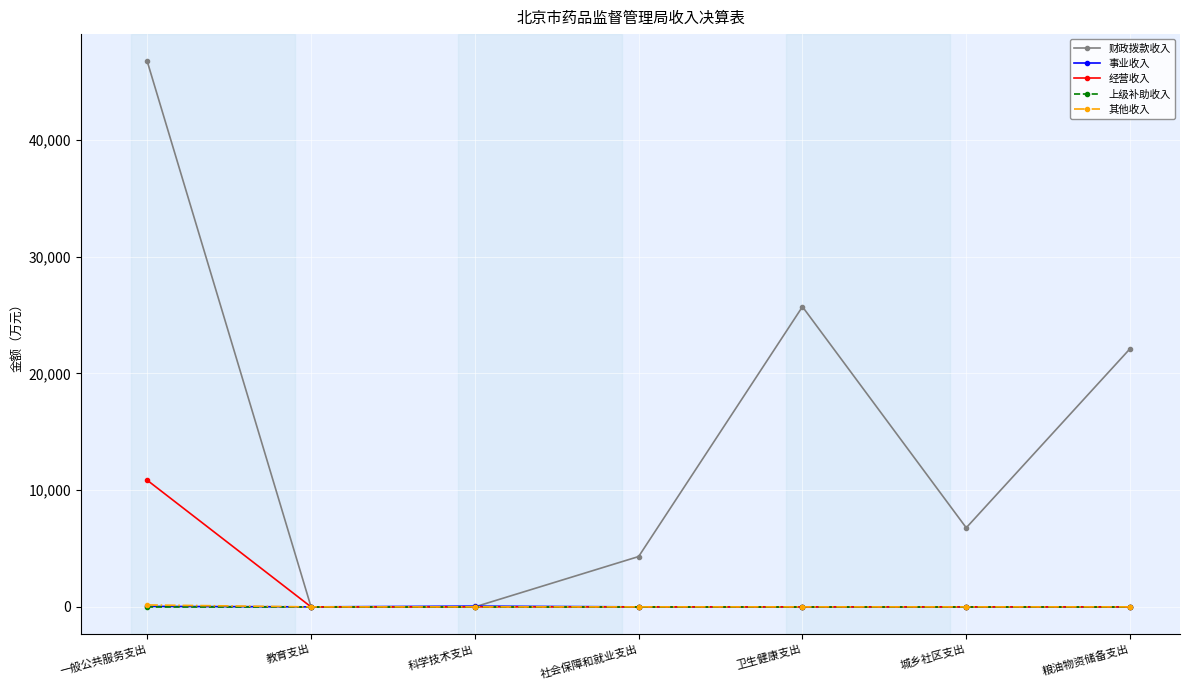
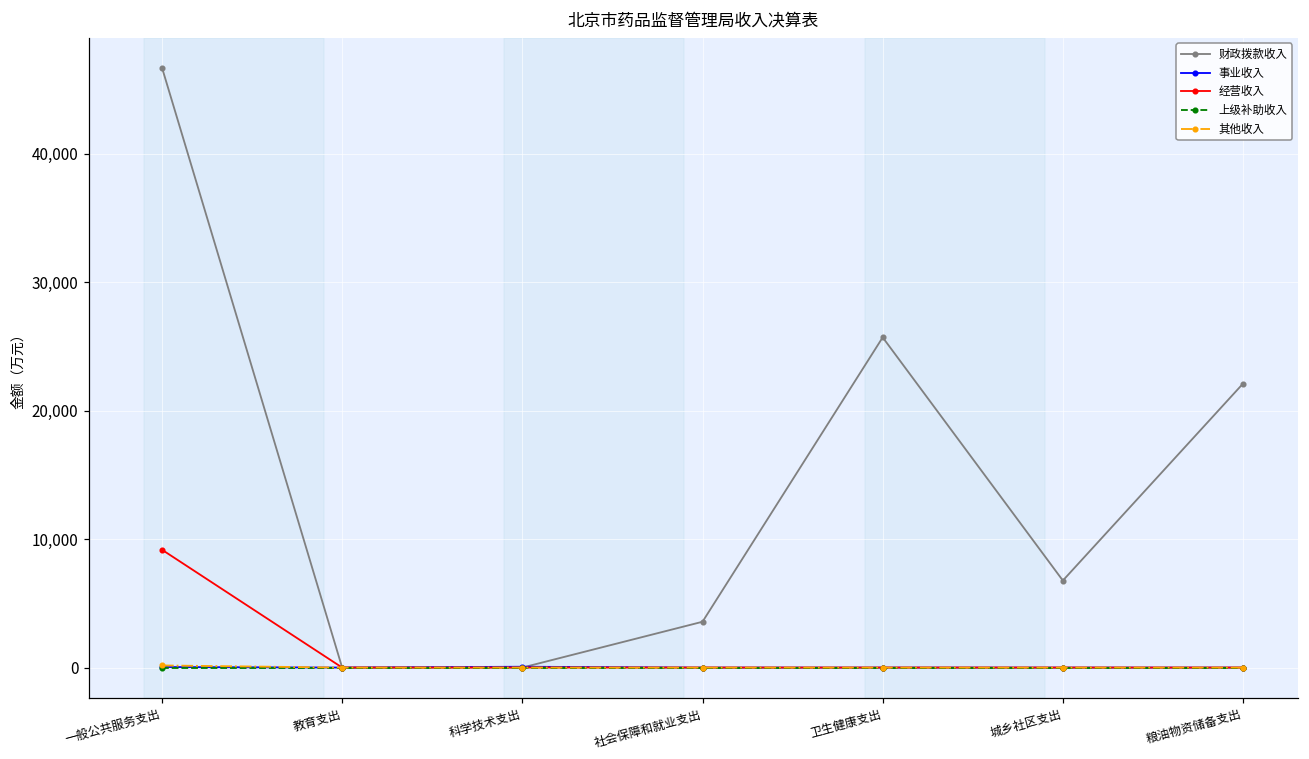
经营收入, 一般公共服务支出: 10,800 -> 9,200
财政拨款收入, 社会保障和就业支出: 4,300 -> 3,600
